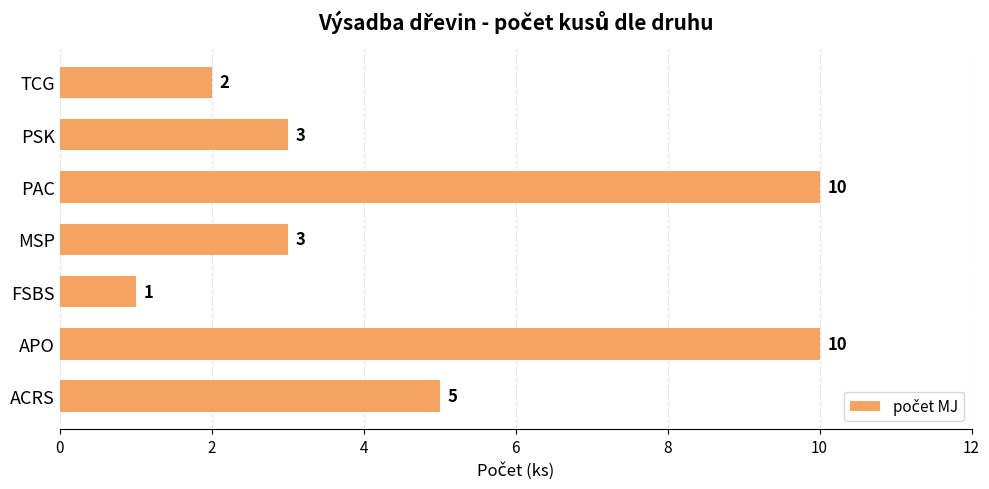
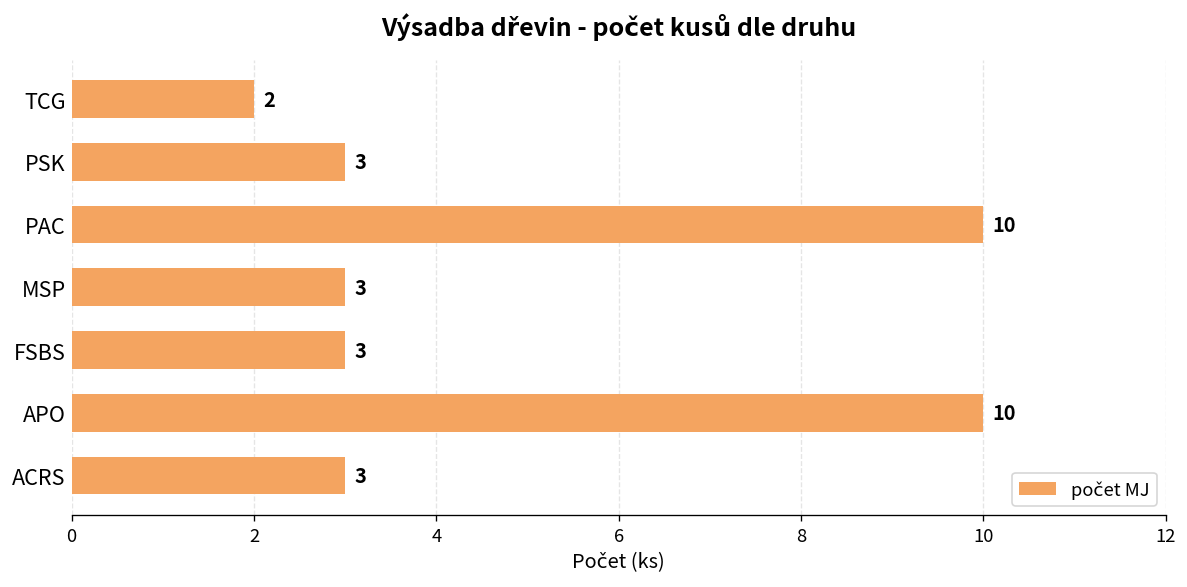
FSBS: 1 -> 3
ACRS: 5 -> 3
